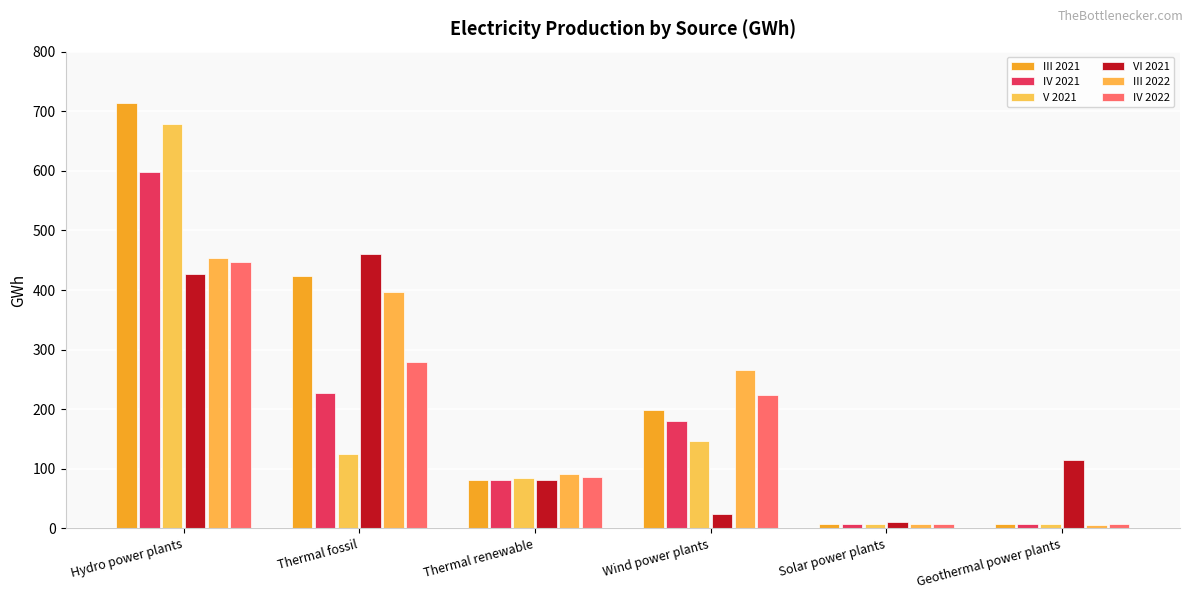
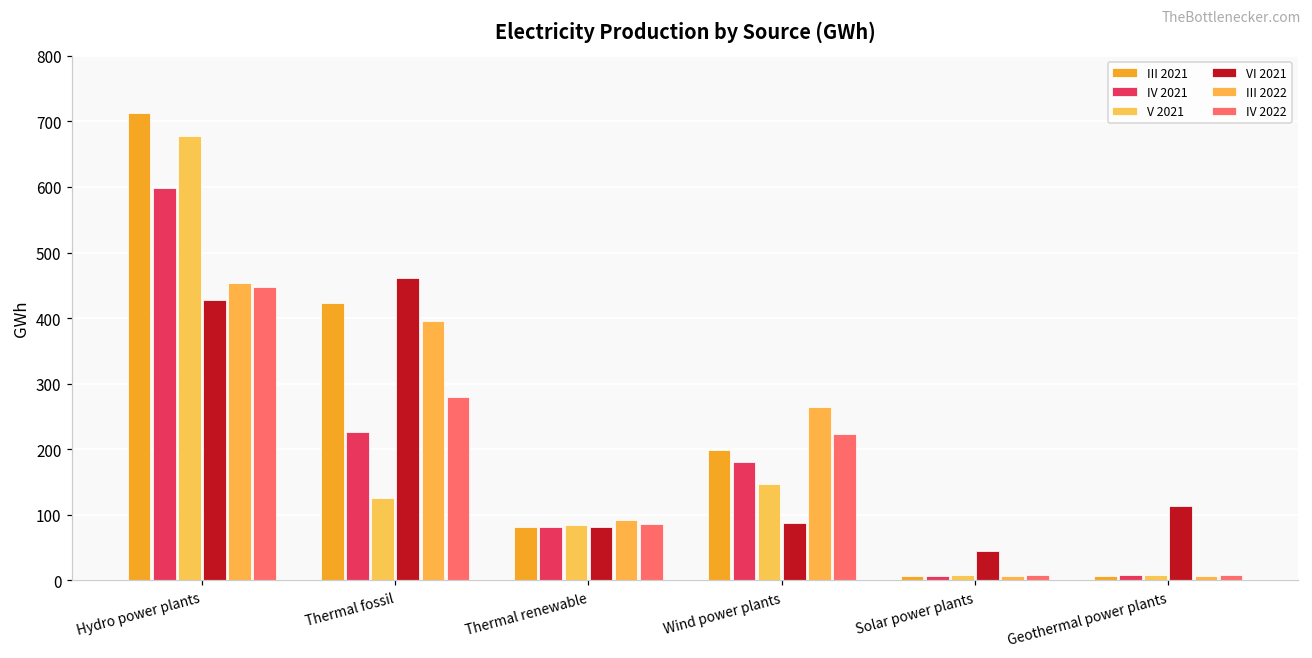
VI 2021, Wind power plants: 20 -> 90
VI 2021, Solar power plants: 10 -> 50
